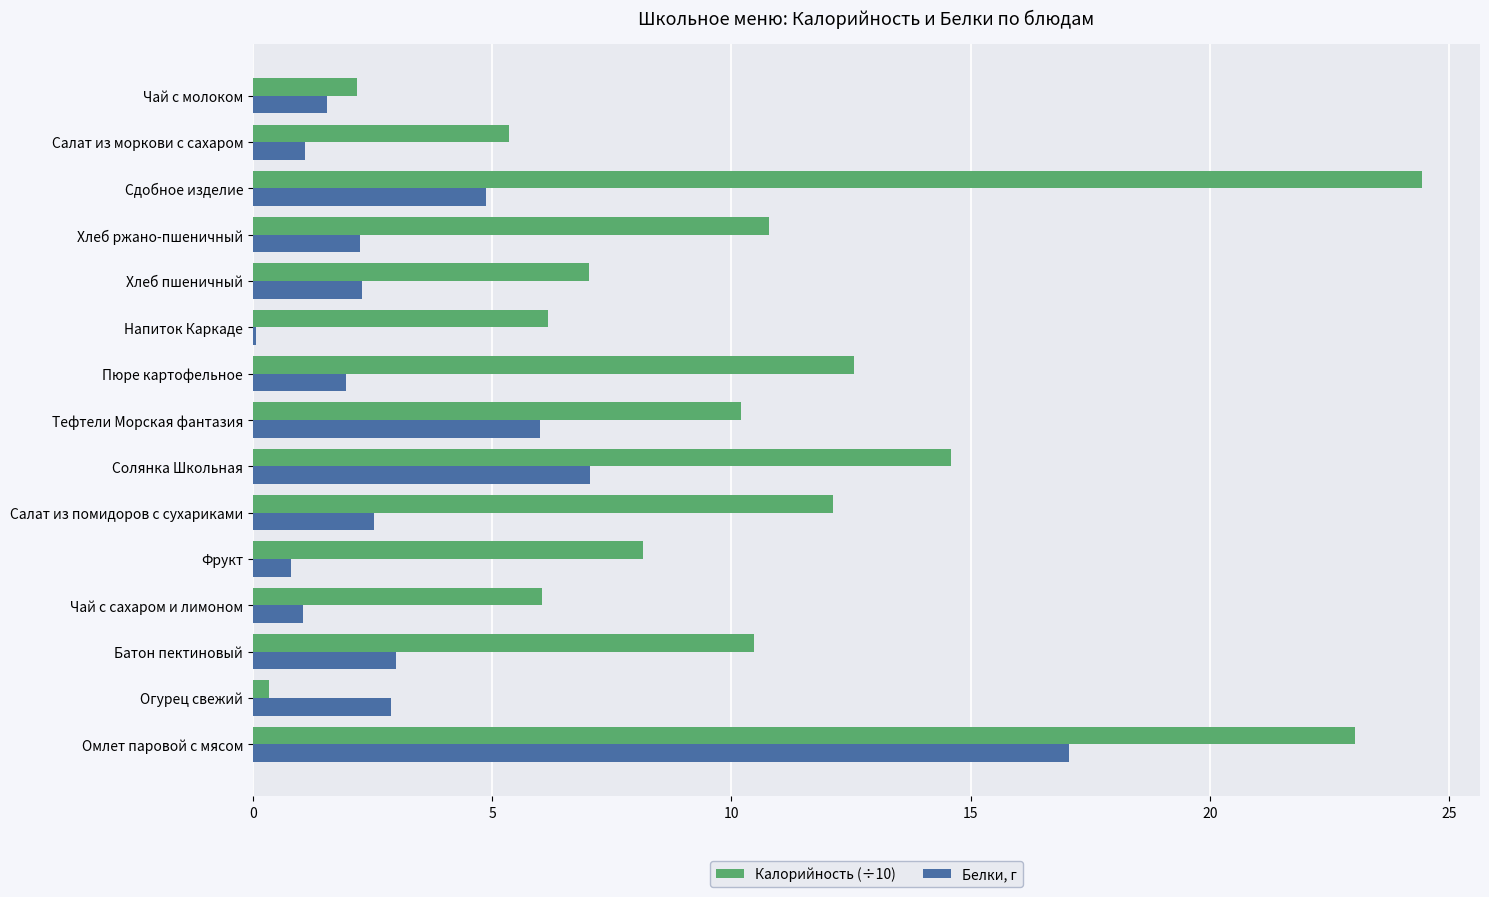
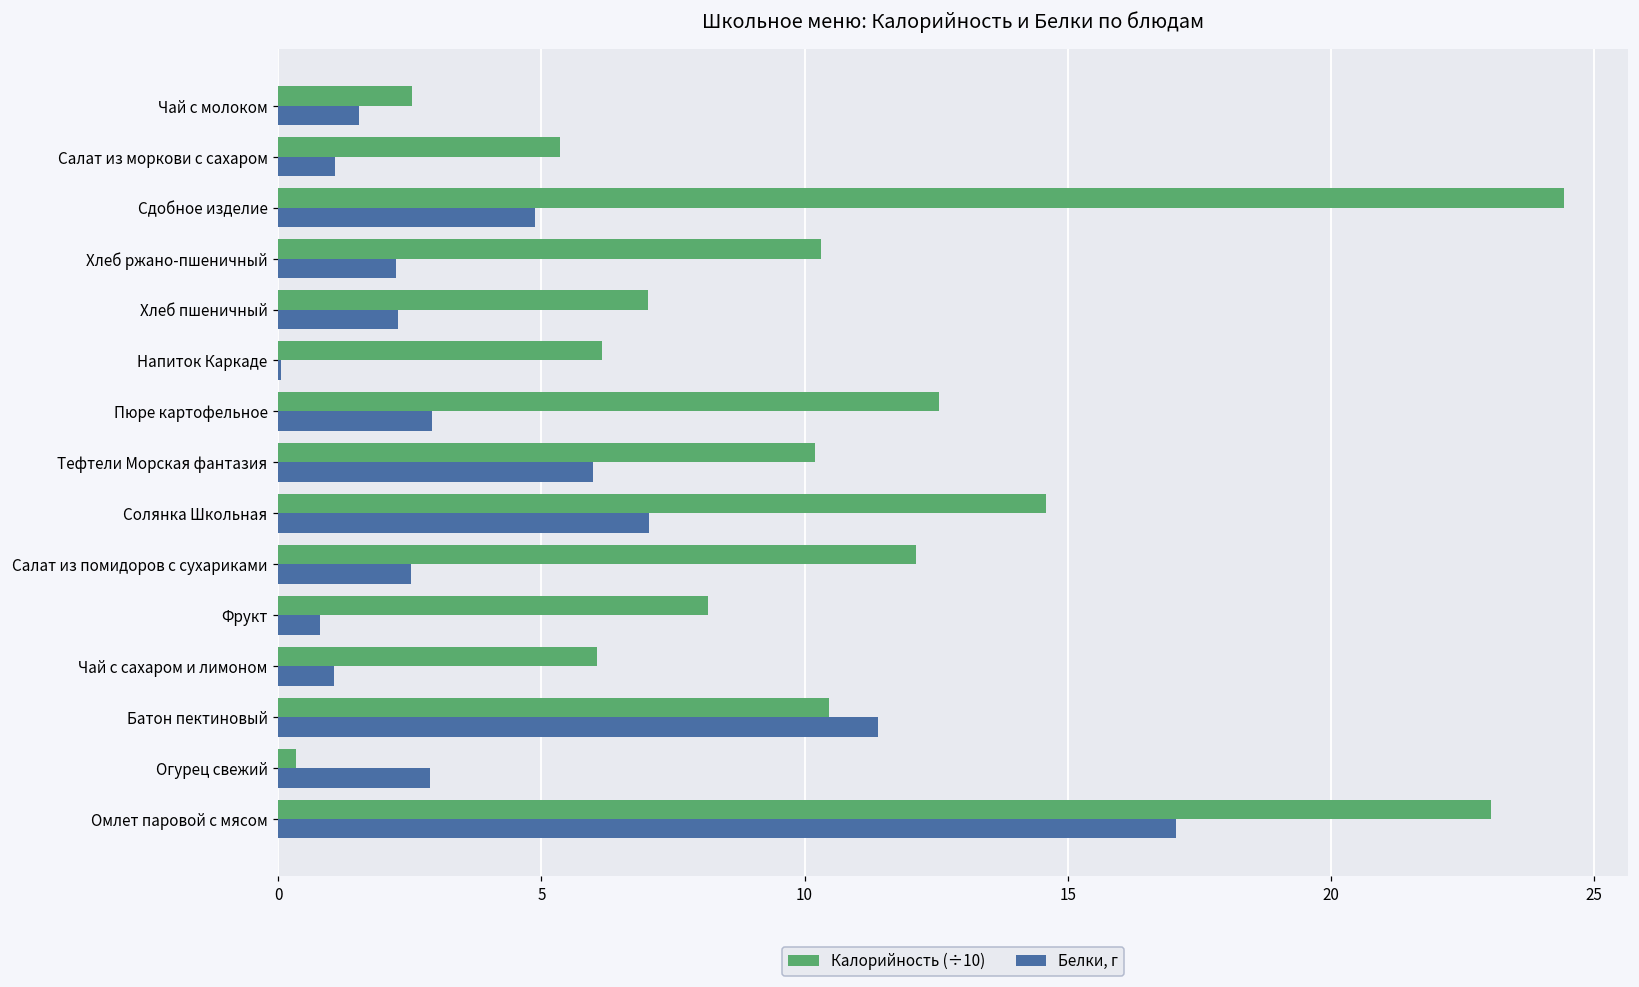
Калорийность (÷10), Чай с молоком: 2.2 -> 2.6
Калорийность (÷10), Хлеб ржано-пшеничный: 10.8 -> 10.3
Белки, г, Пюре картофельное: 2.0 -> 2.9
Белки, г, Батон пектиновый: 3.0 -> 11.4
